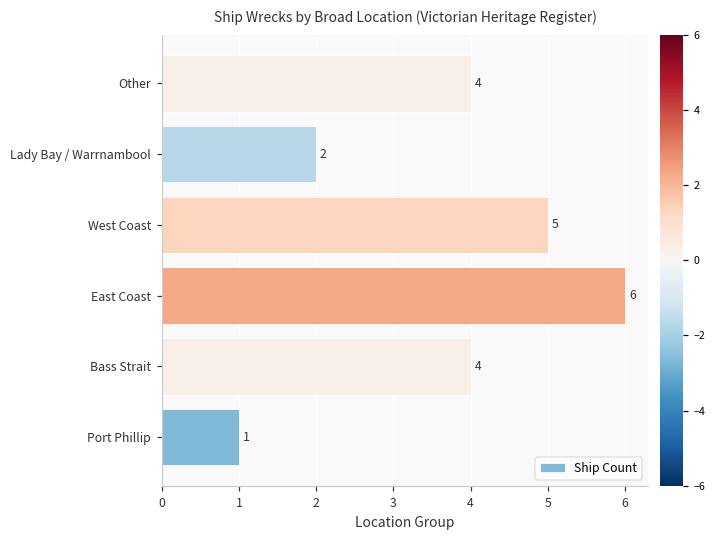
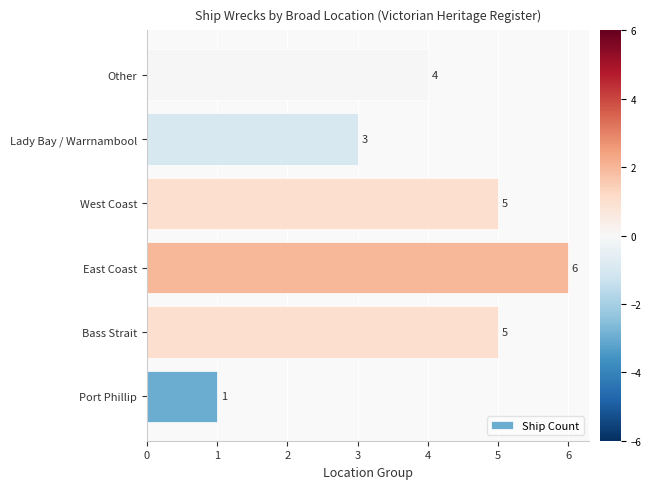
Lady Bay / Warrnambool: 2 -> 3
Bass Strait: 4 -> 5
